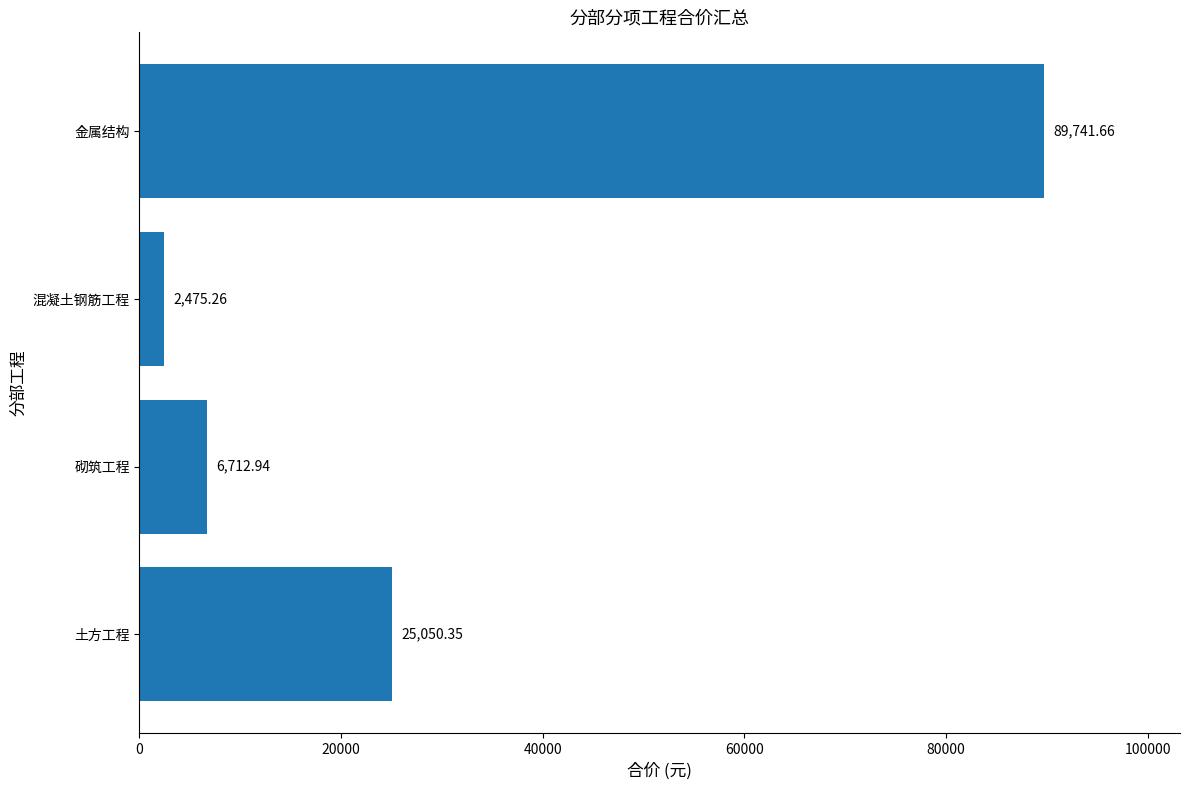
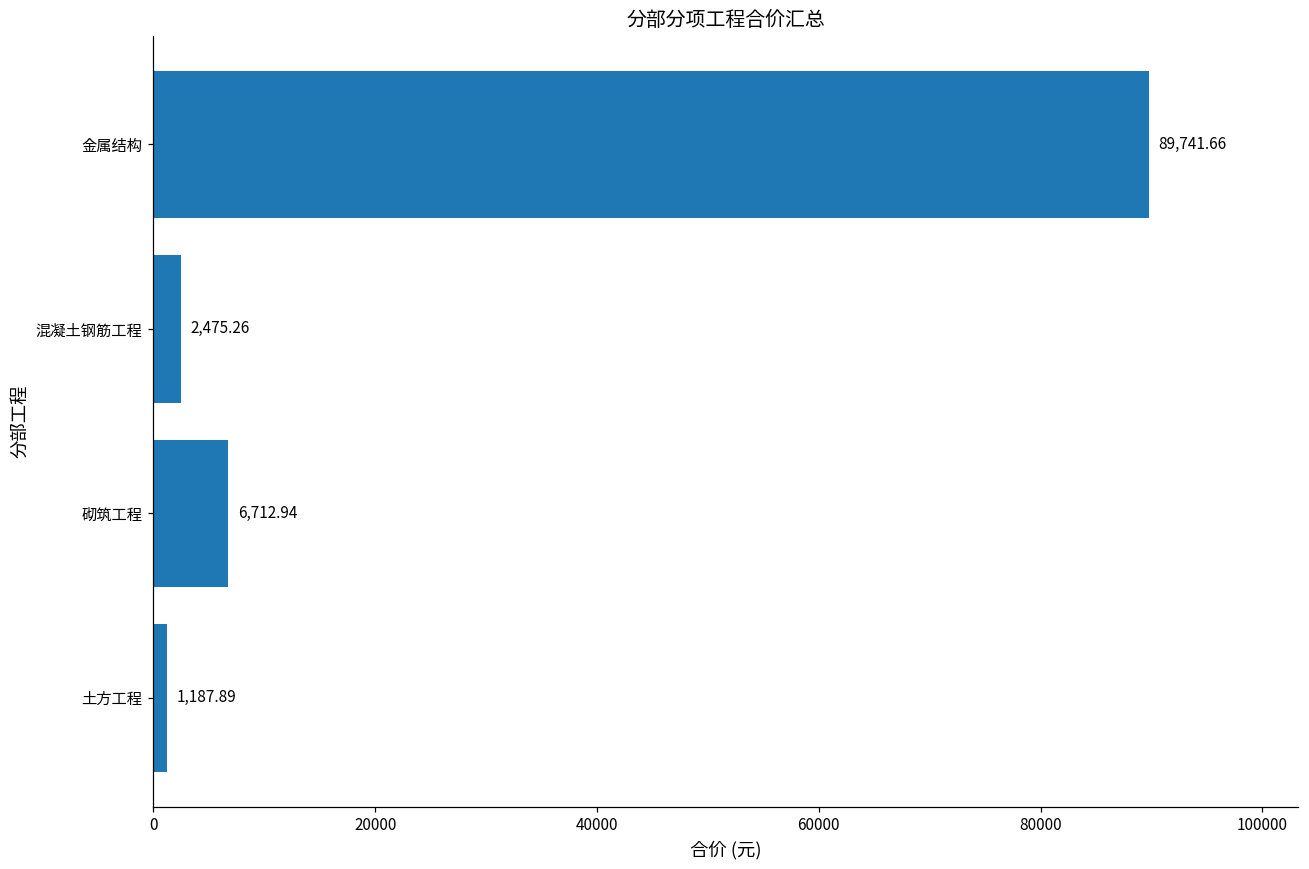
土方工程: 25,050.35 -> 1,187.89
